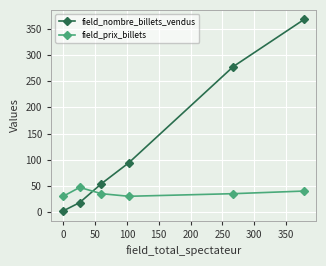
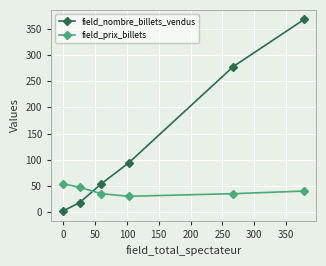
field_prix_billets, 0: 30 -> 50
